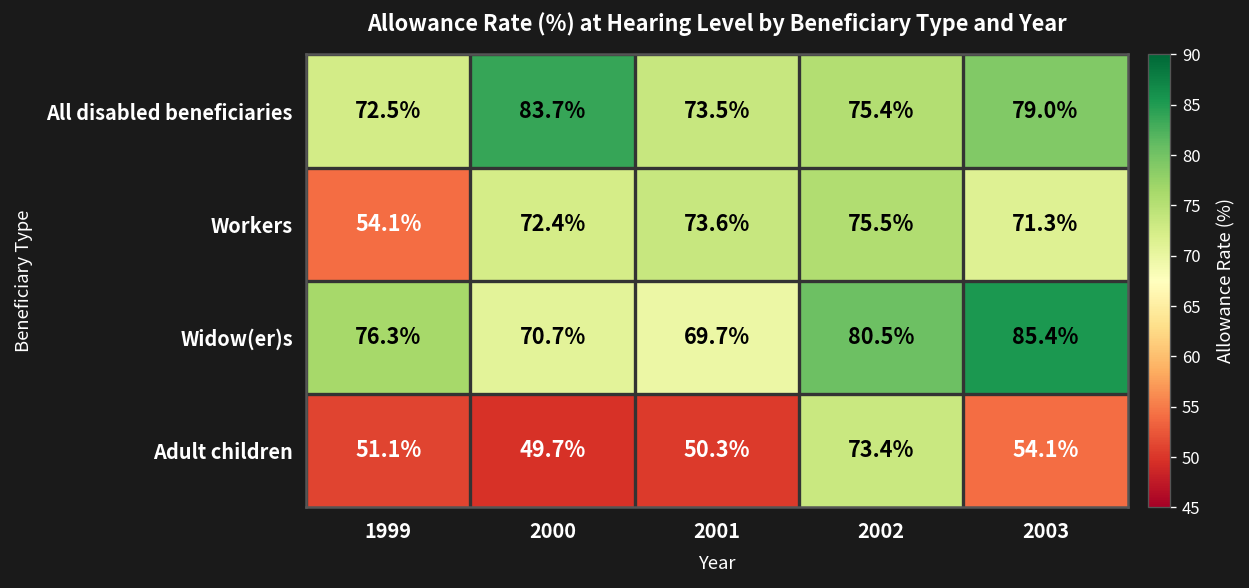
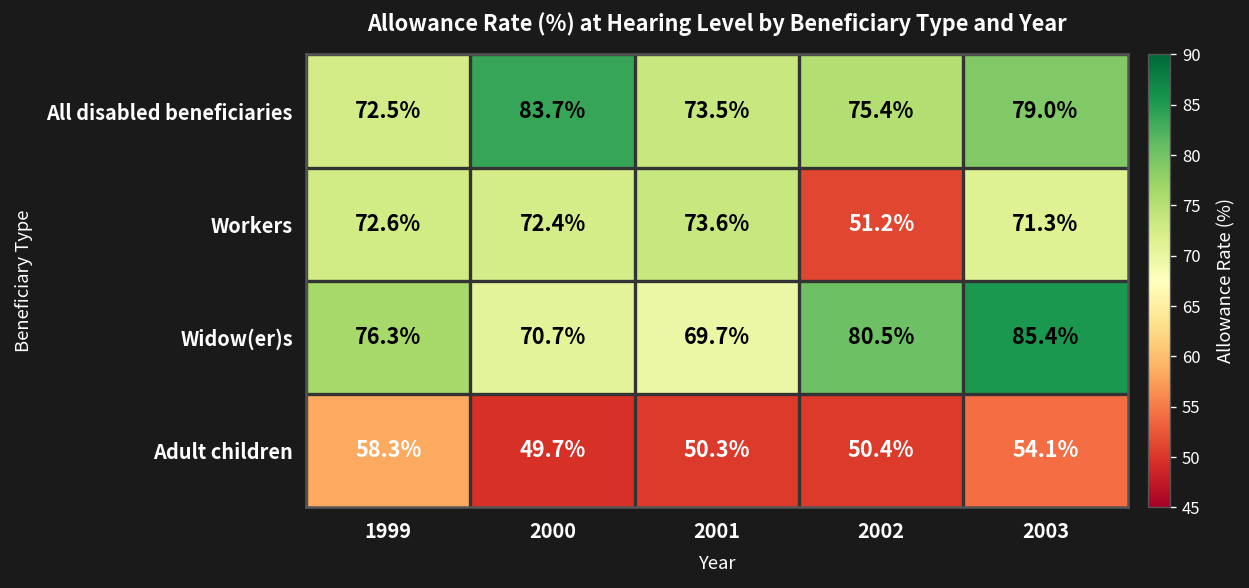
Workers, 1999: 54.1% -> 72.6%
Workers, 2002: 75.5% -> 51.2%
Adult children, 1999: 51.1% -> 58.3%
Adult children, 2002: 73.4% -> 50.4%
